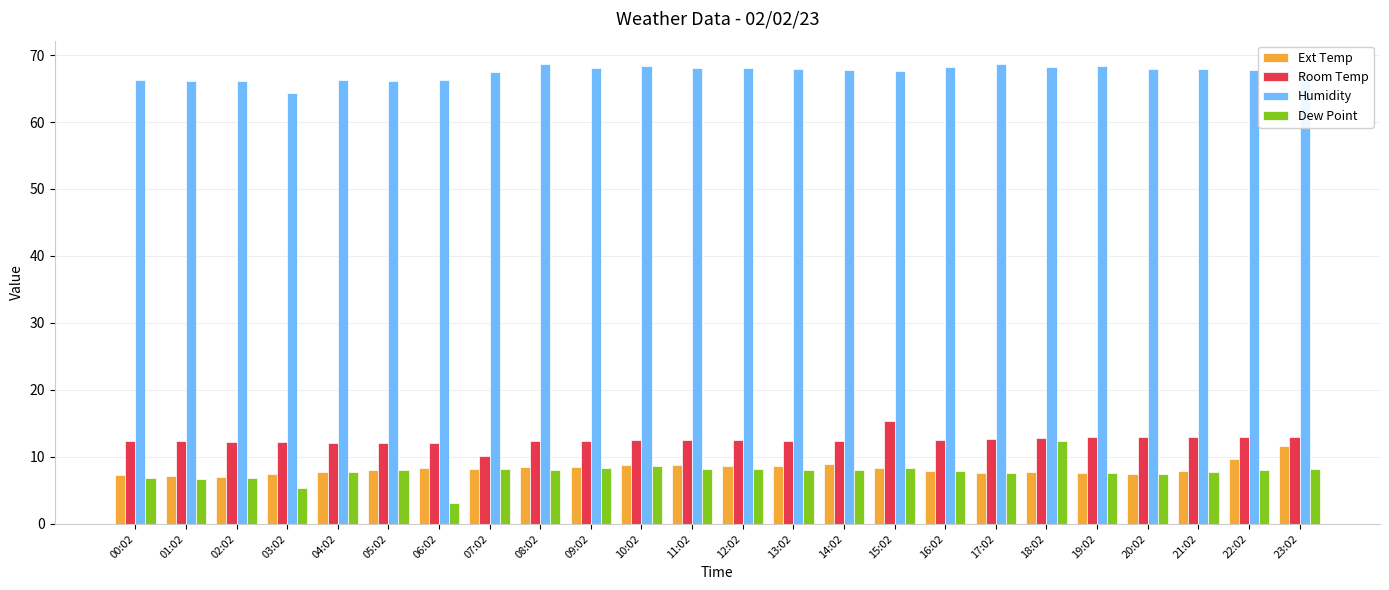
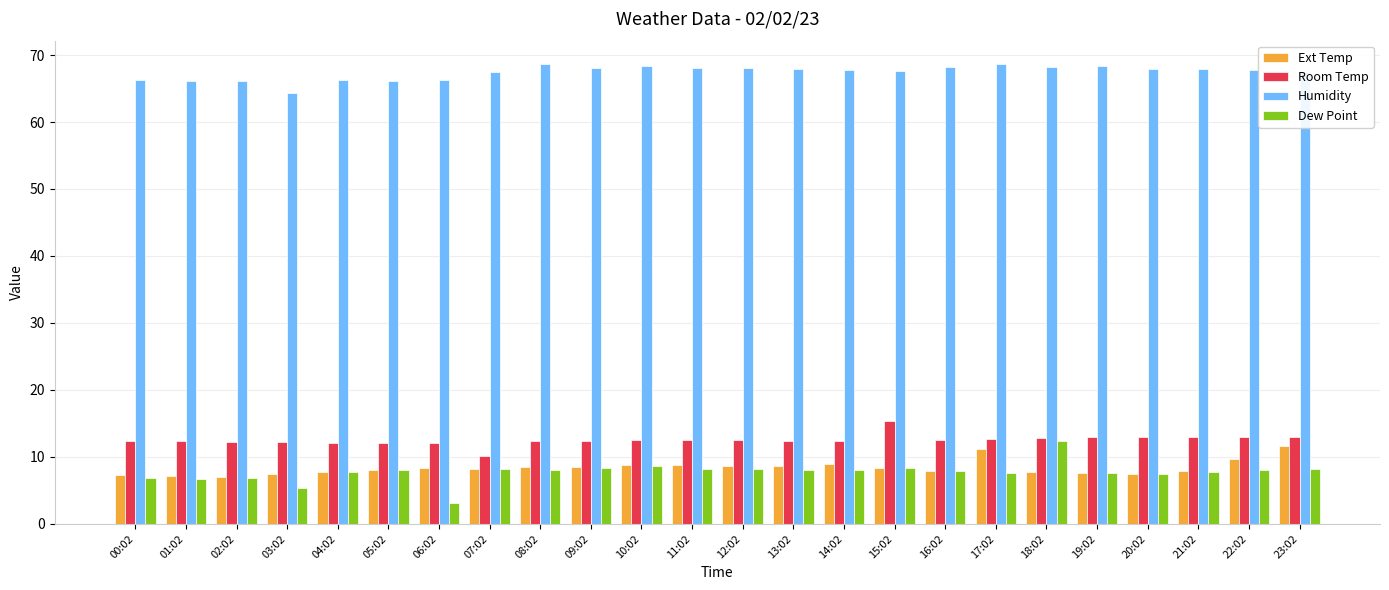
Ext Temp, 17:02: 8 -> 11
